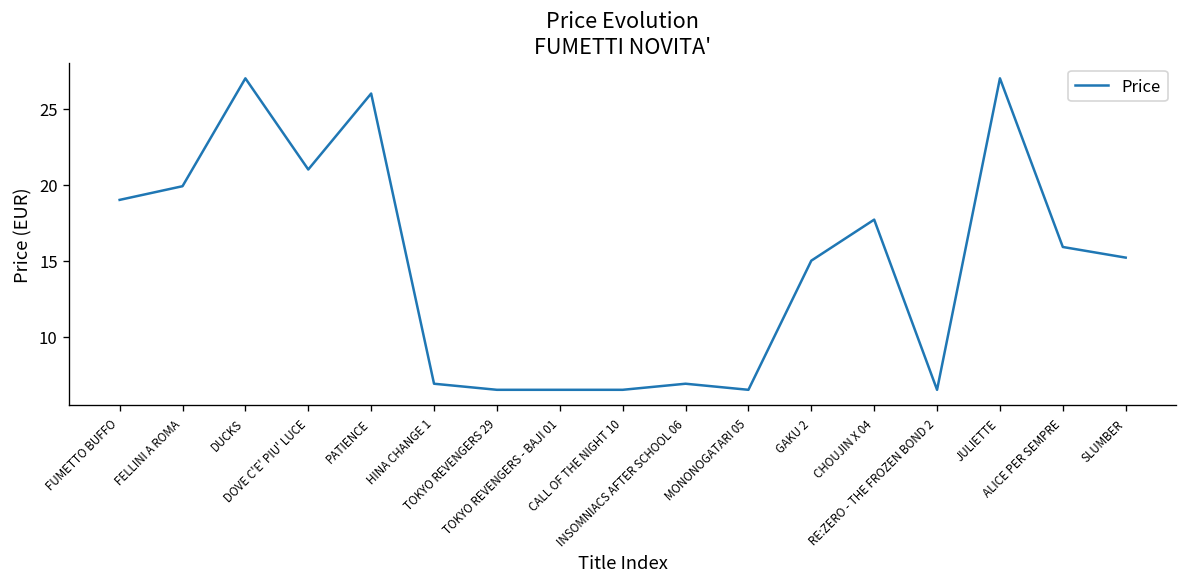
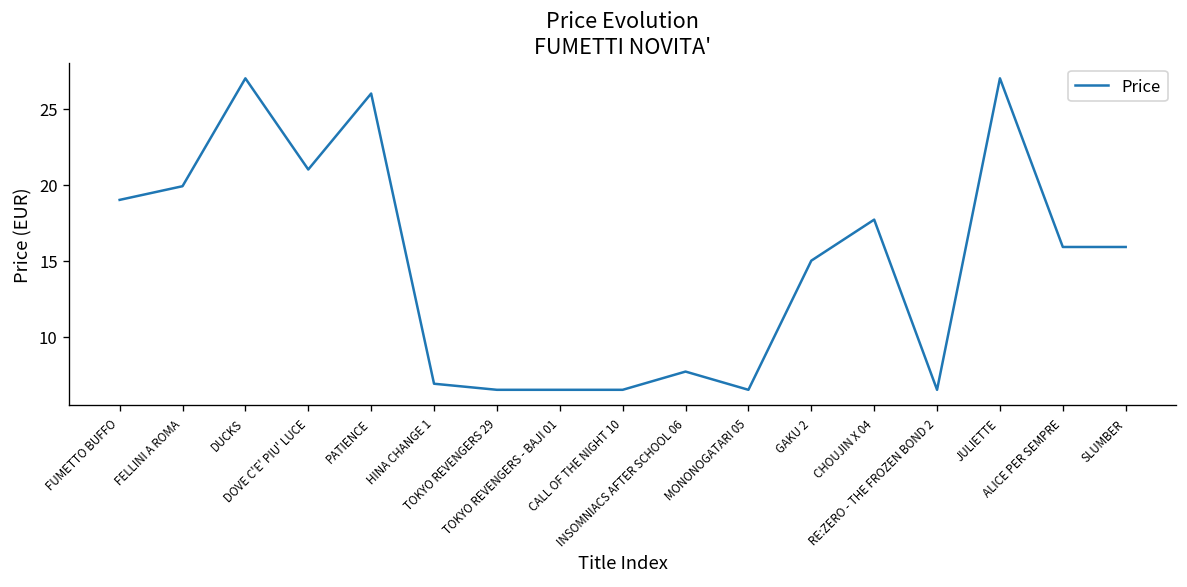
INSOMNIACS AFTER SCHOOL 06: 6.9 -> 7.7
SLUMBER: 15.2 -> 15.9
